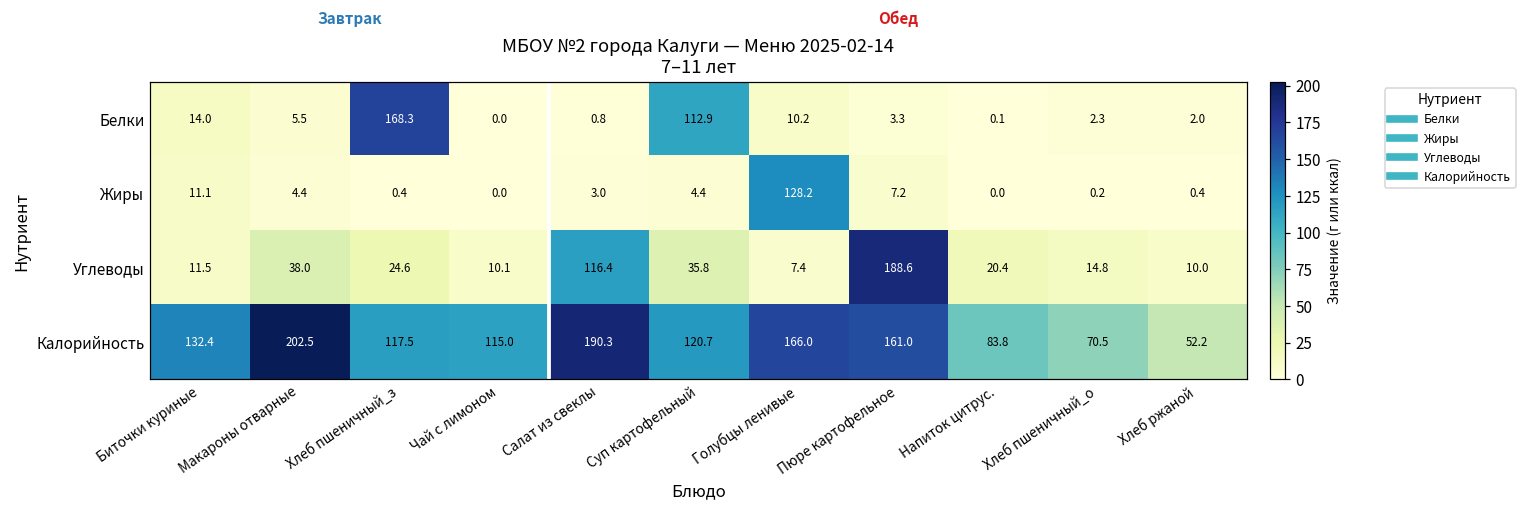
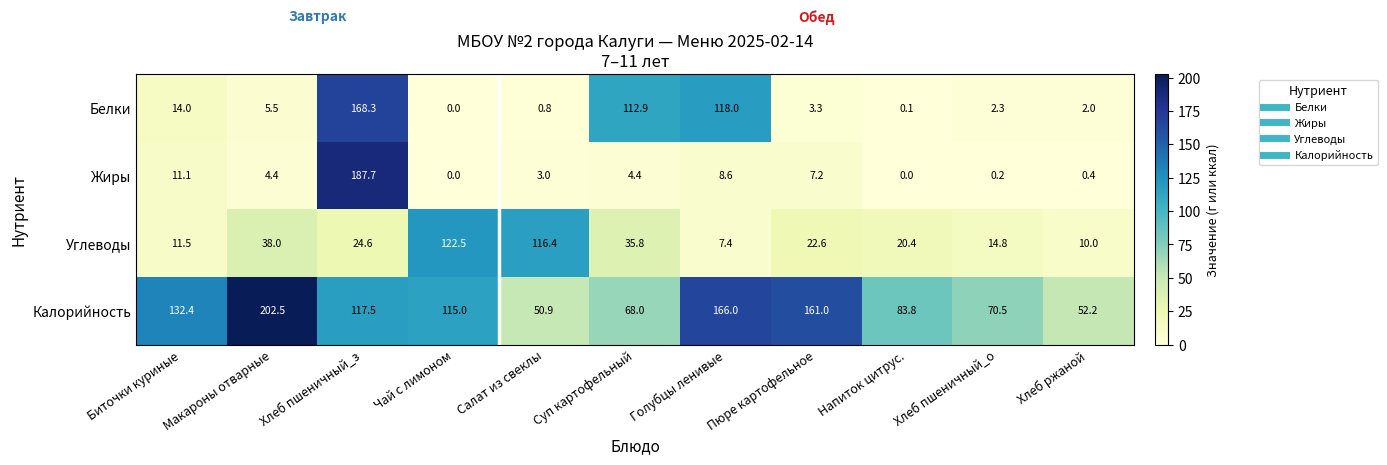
Белки, Голубцы ленивые: 10.2 -> 118.0
Жиры, Хлеб пшеничный_з: 0.4 -> 187.7
Жиры, Голубцы ленивые: 128.2 -> 8.6
Углеводы, Чай с лимоном: 10.1 -> 122.5
Углеводы, Пюре картофельное: 188.6 -> 22.6
Калорийность, Салат из свеклы: 190.3 -> 50.9
Калорийность, Суп картофельный: 120.7 -> 68.0
